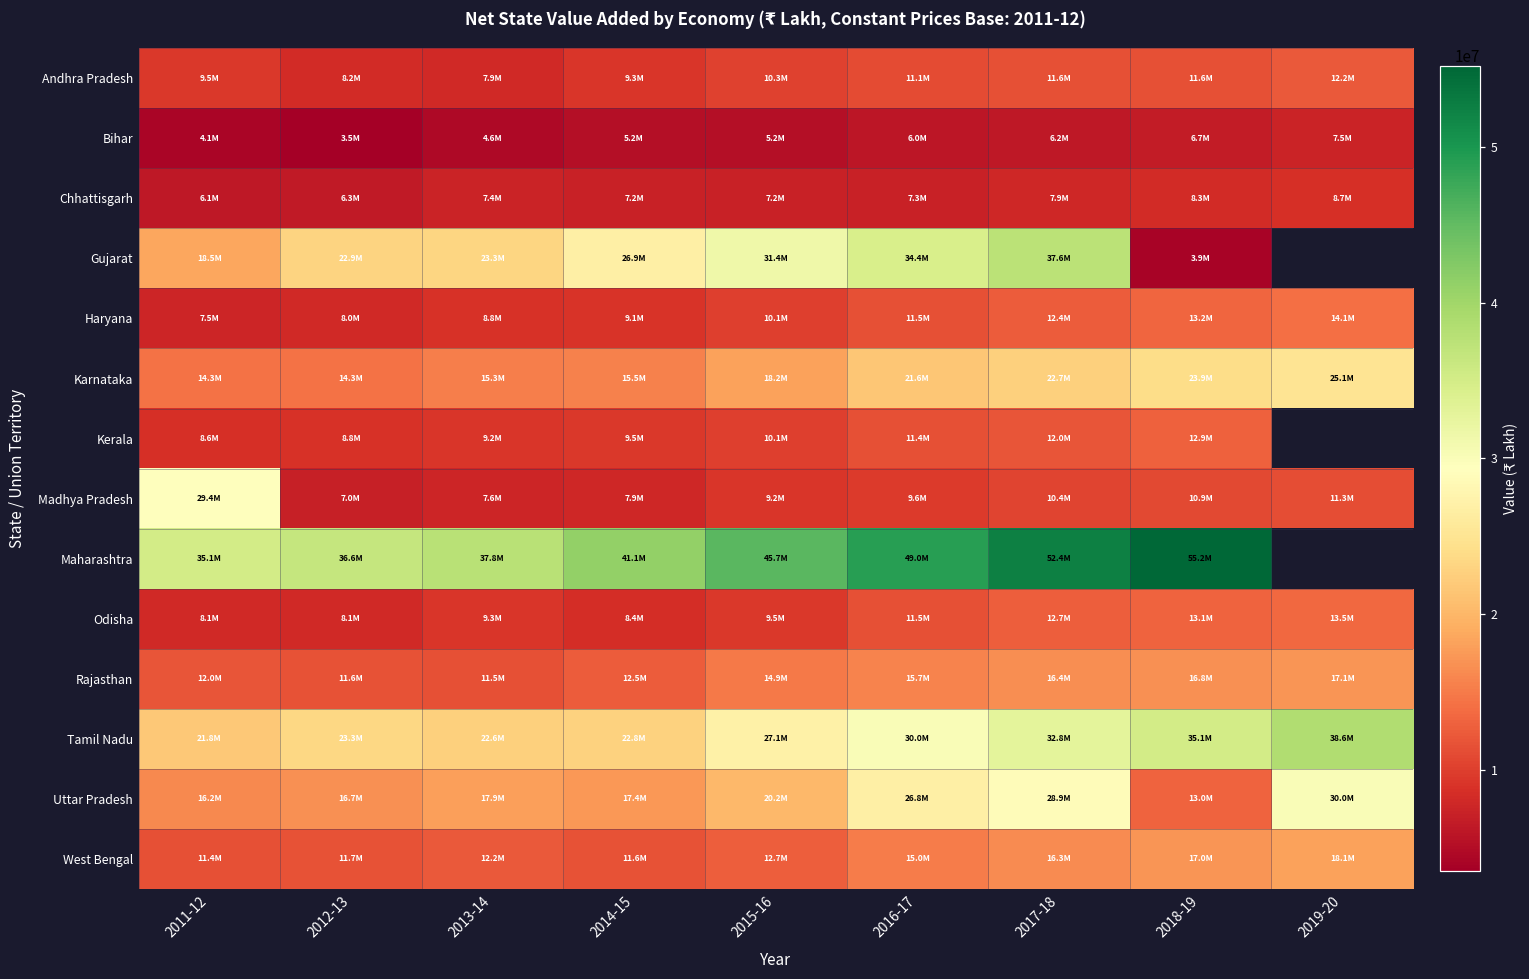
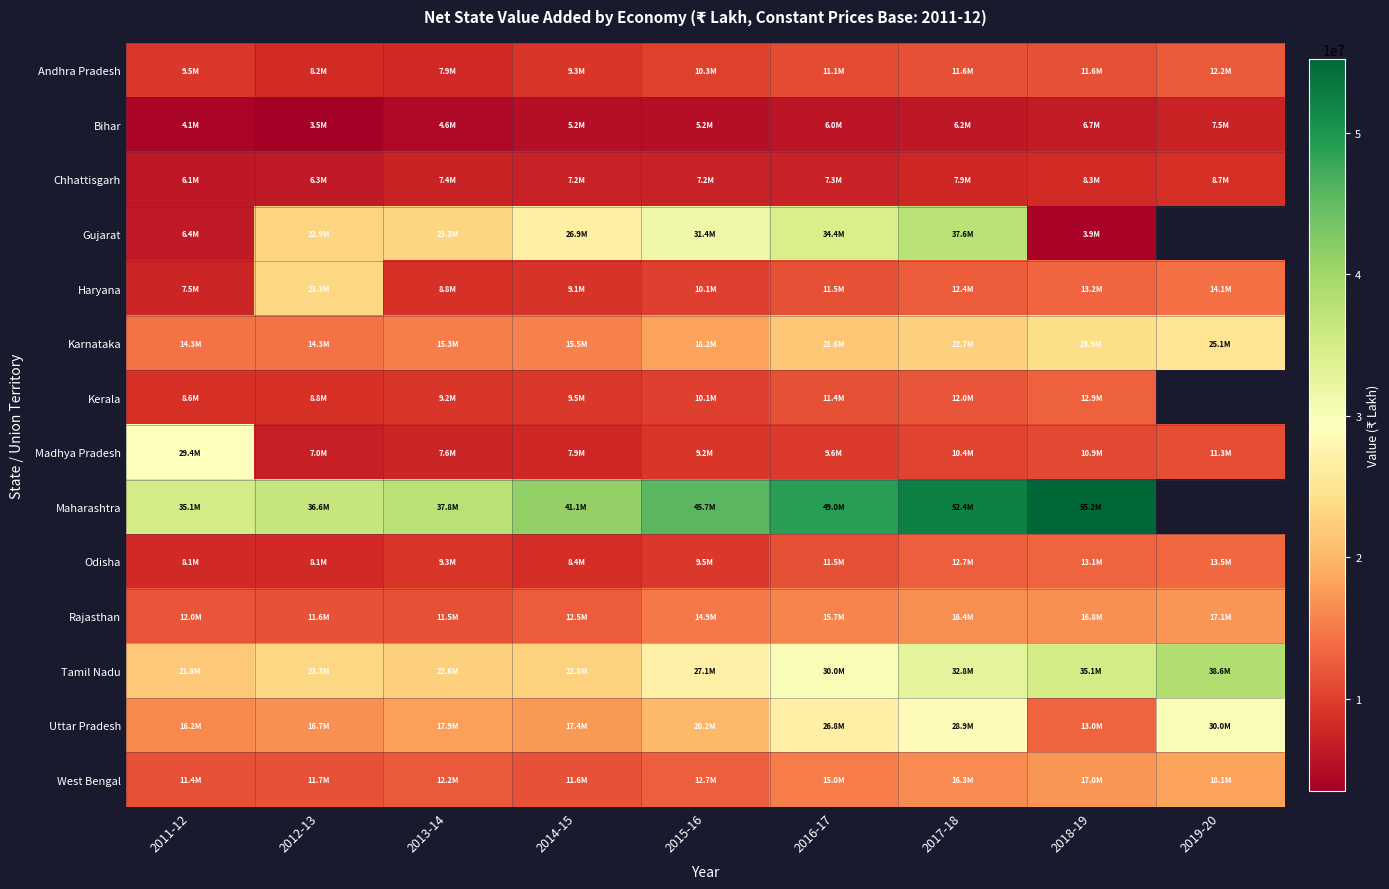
Gujarat, 2011-12: 18.5M -> 6.4M
Haryana, 2012-13: 8.0M -> 23.3M
